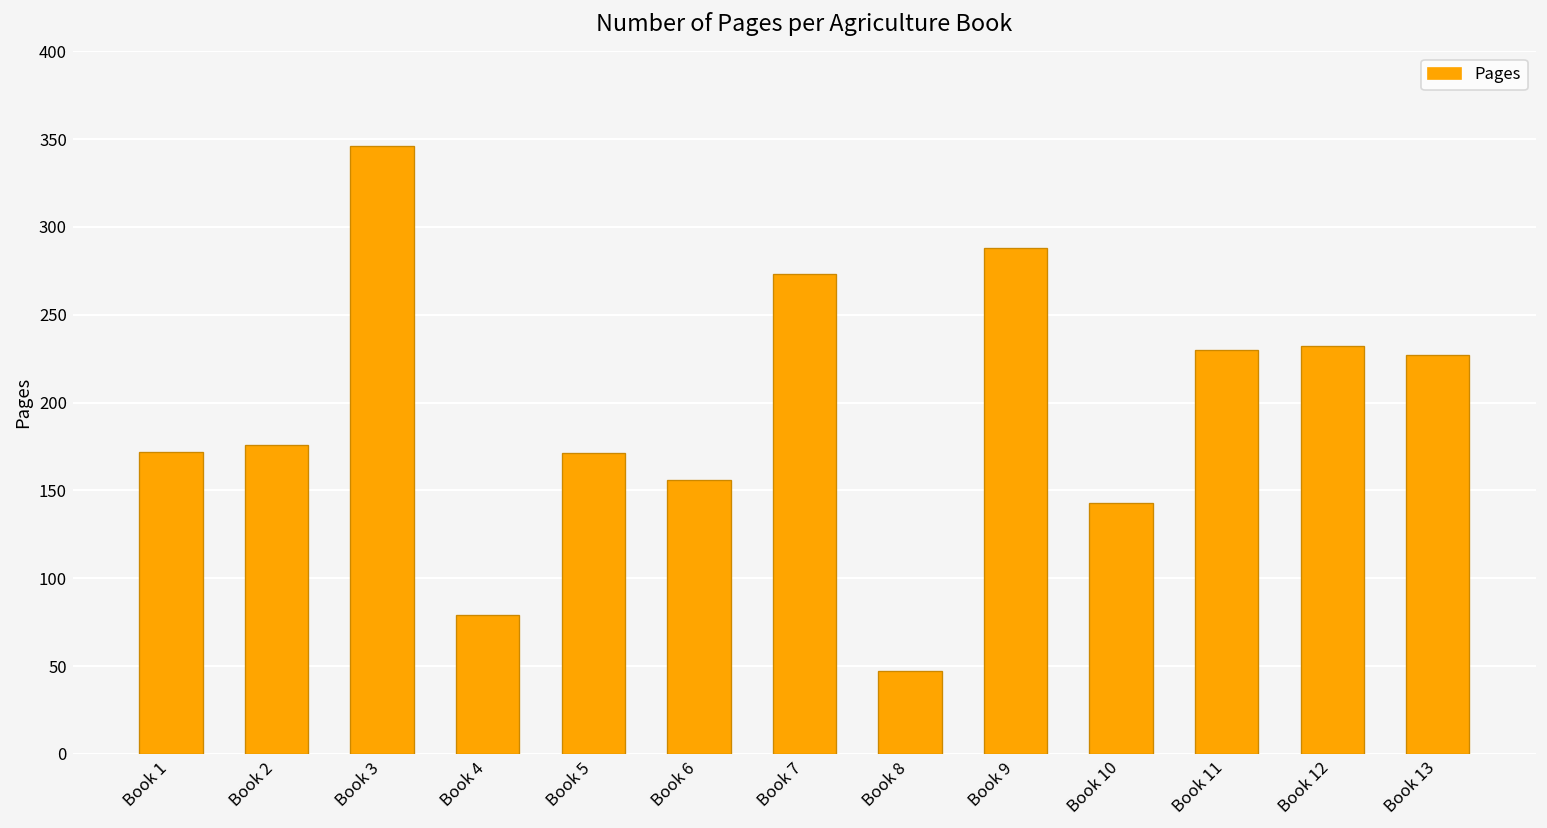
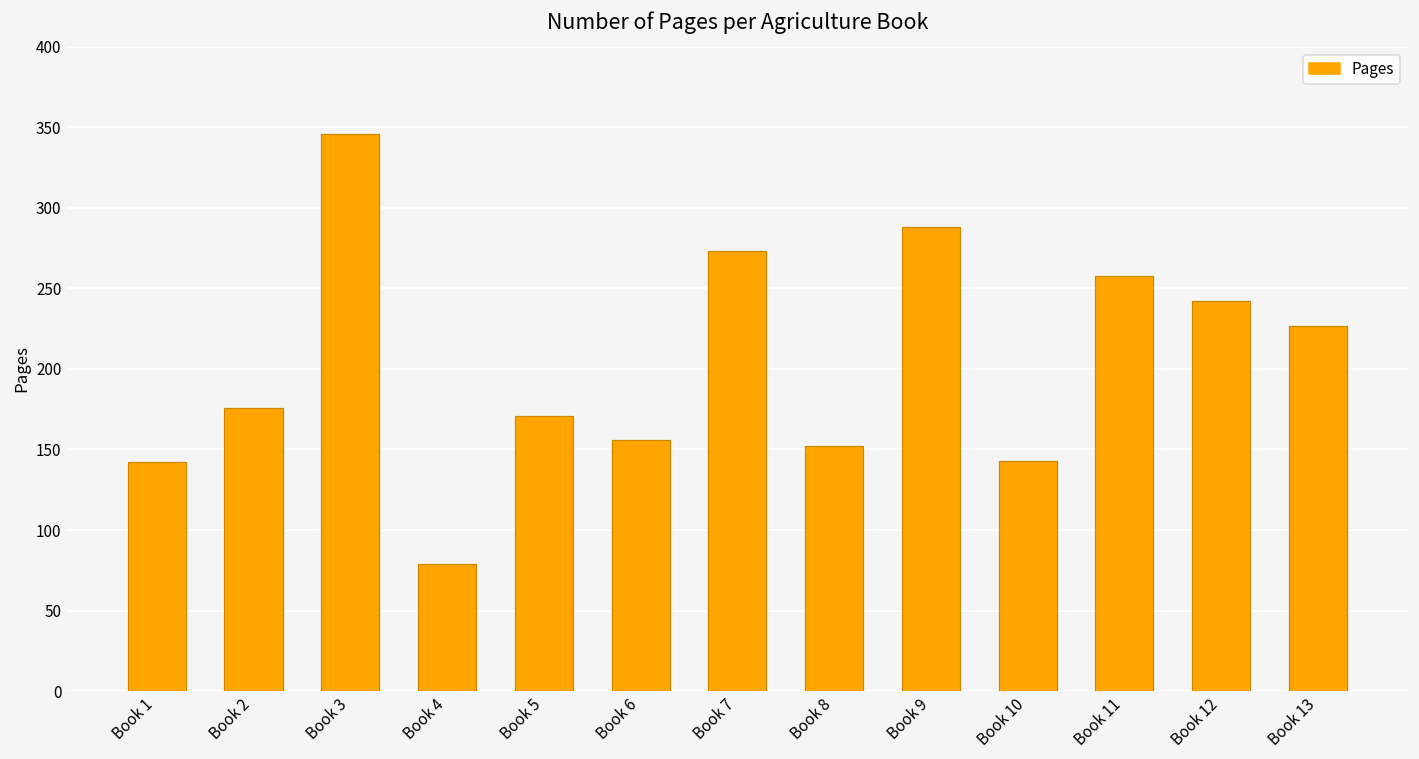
Book 1: 172 -> 142
Book 8: 47 -> 152
Book 11: 230 -> 258
Book 12: 232 -> 242
